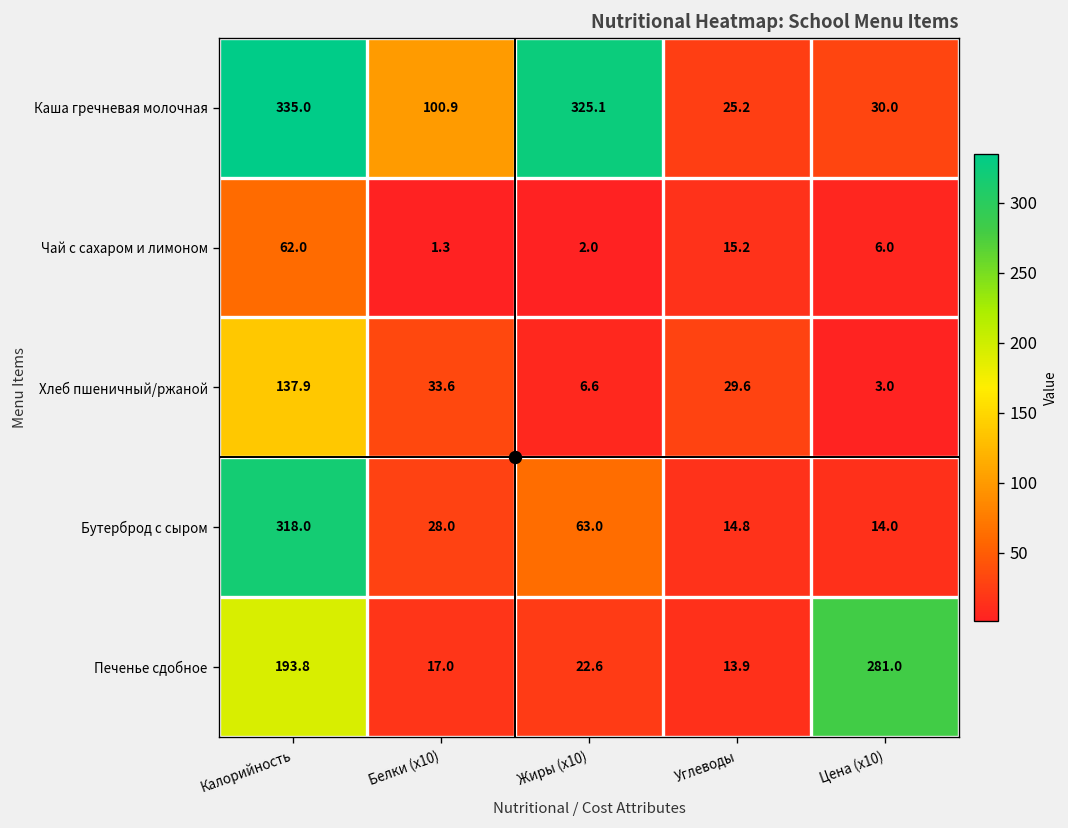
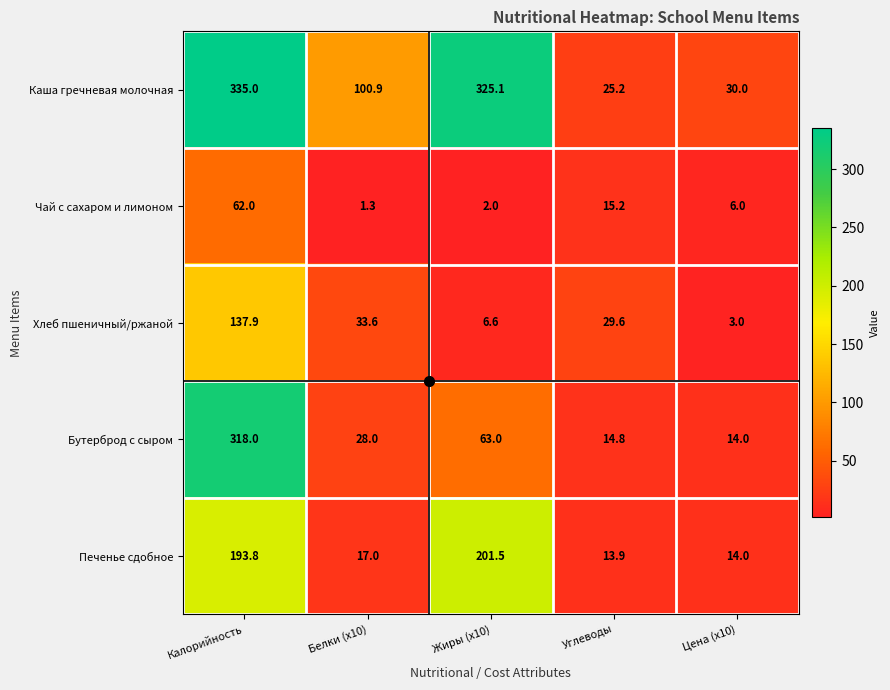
Печенье сдобное, Жиры (x10): 22.6 -> 201.5
Печенье сдобное, Цена (x10): 281.0 -> 14.0
